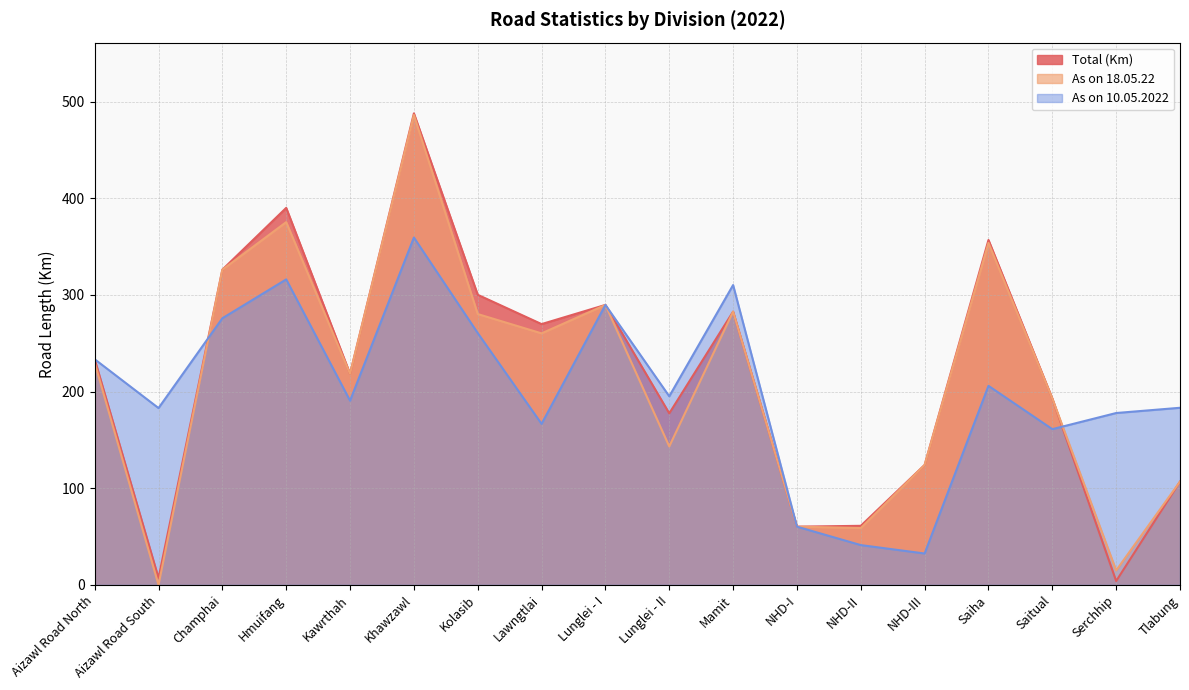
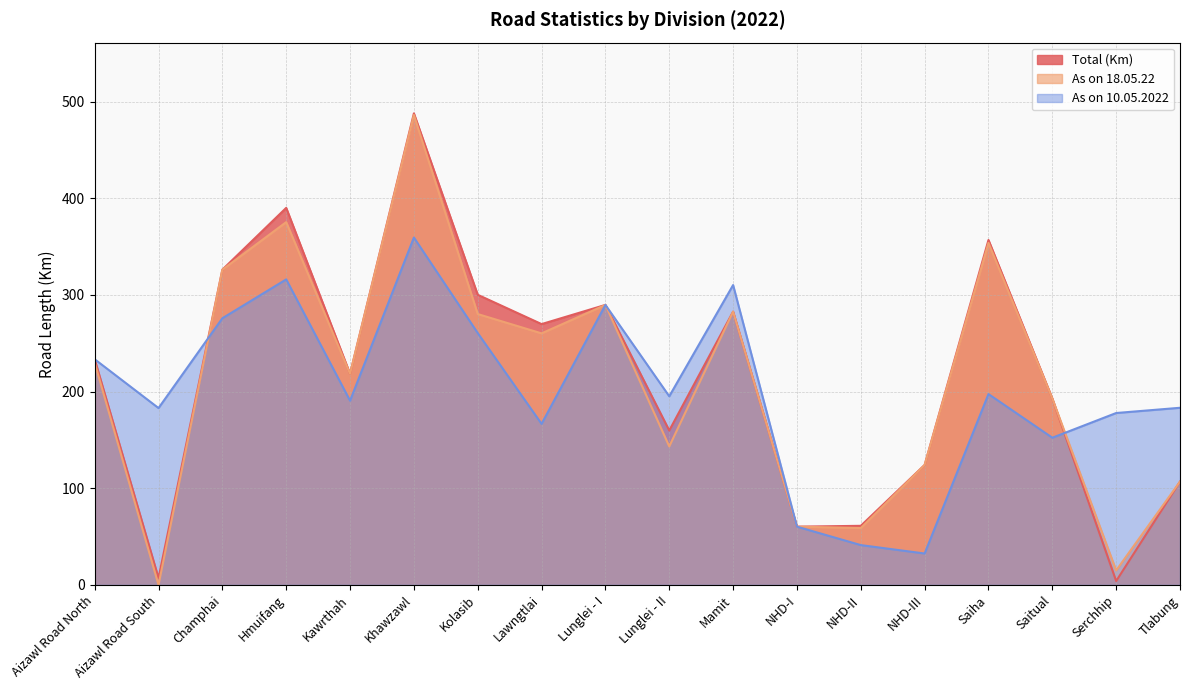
Total (Km), Lunglei - II: 180 -> 160
As on 10.05.2022, Saiha: 210 -> 200
As on 10.05.2022, Saitual: 160 -> 150
